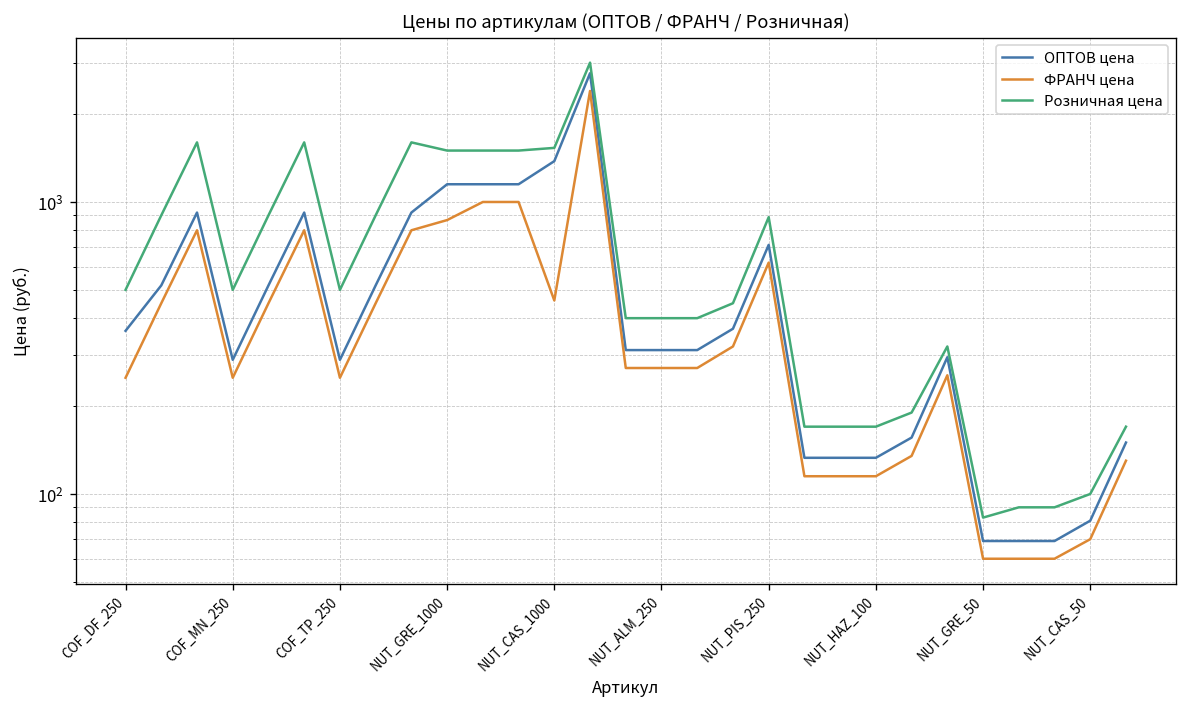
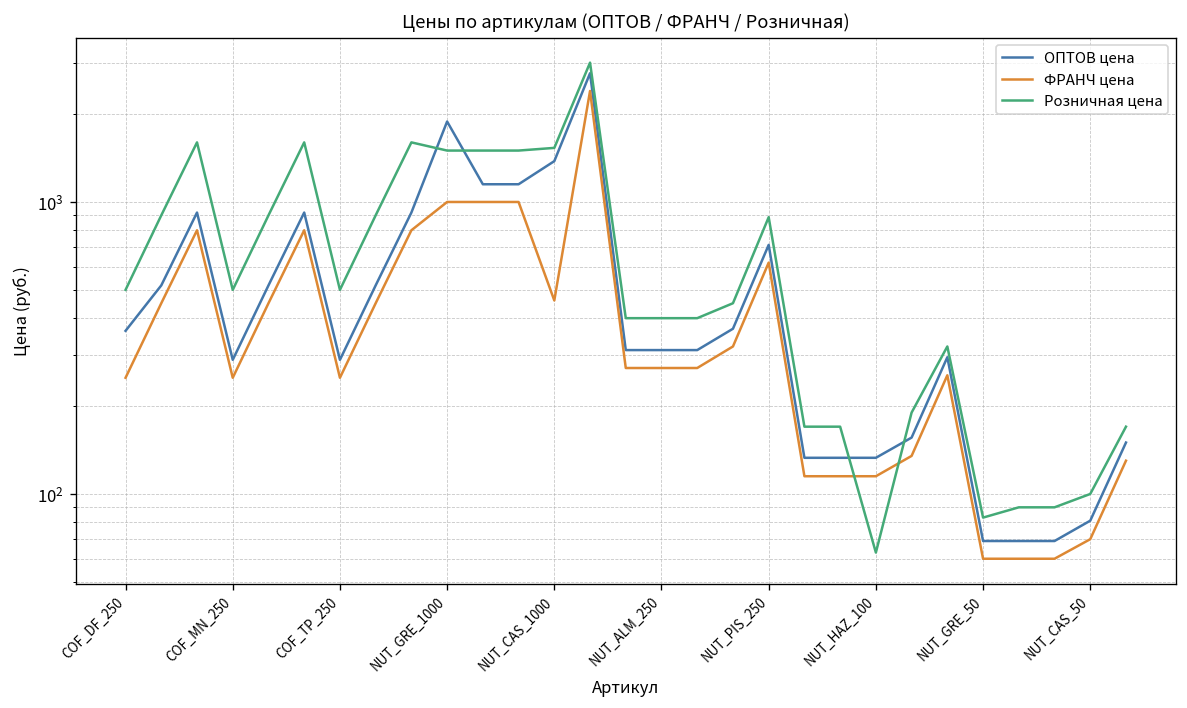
ОПТОВ цена, NUT_GRE_1000: 1200 -> 1900
ФРАНЧ цена, NUT_GRE_1000: 870 -> 1000
Розничная цена, NUT_HAZ_100: 170 -> 63
